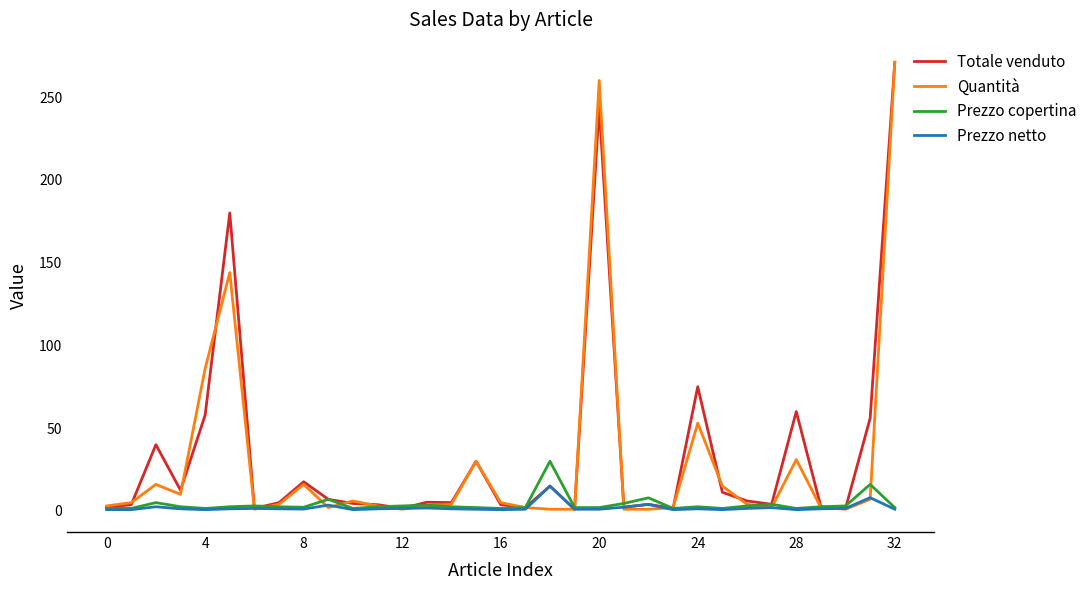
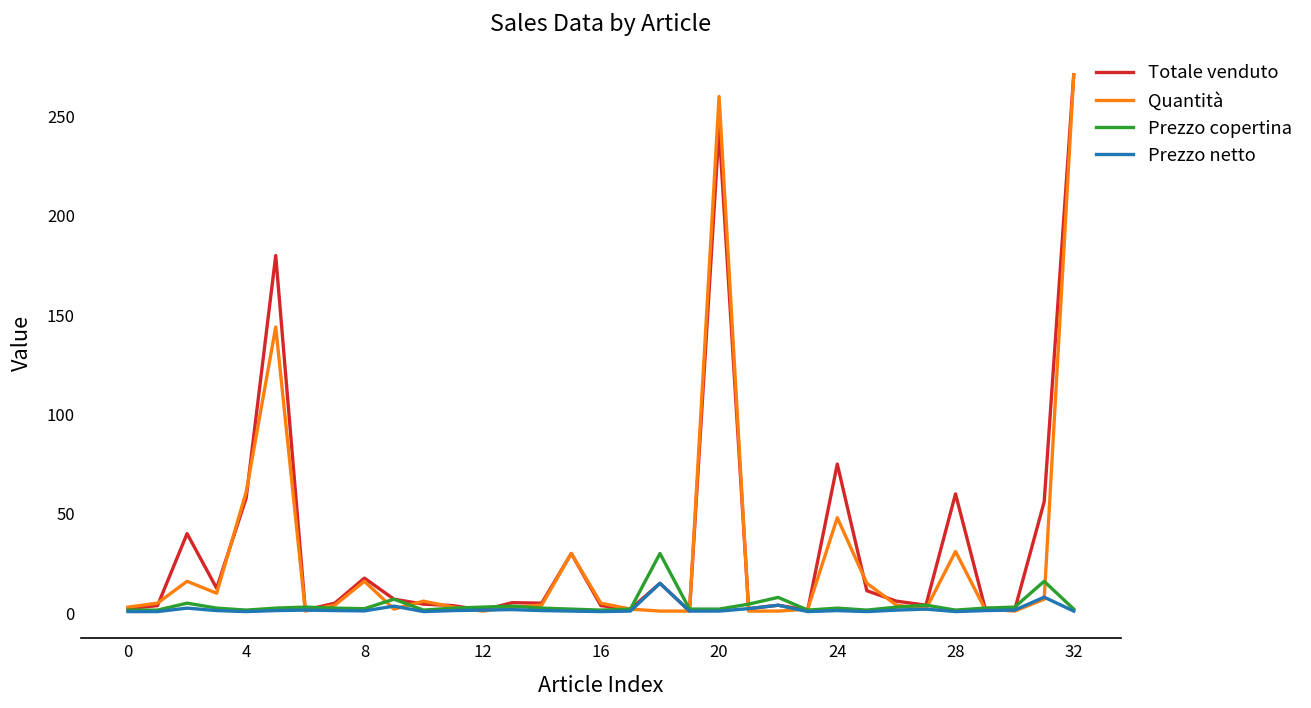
Quantità, 4: 86 -> 61
Quantità, 24: 53 -> 48
